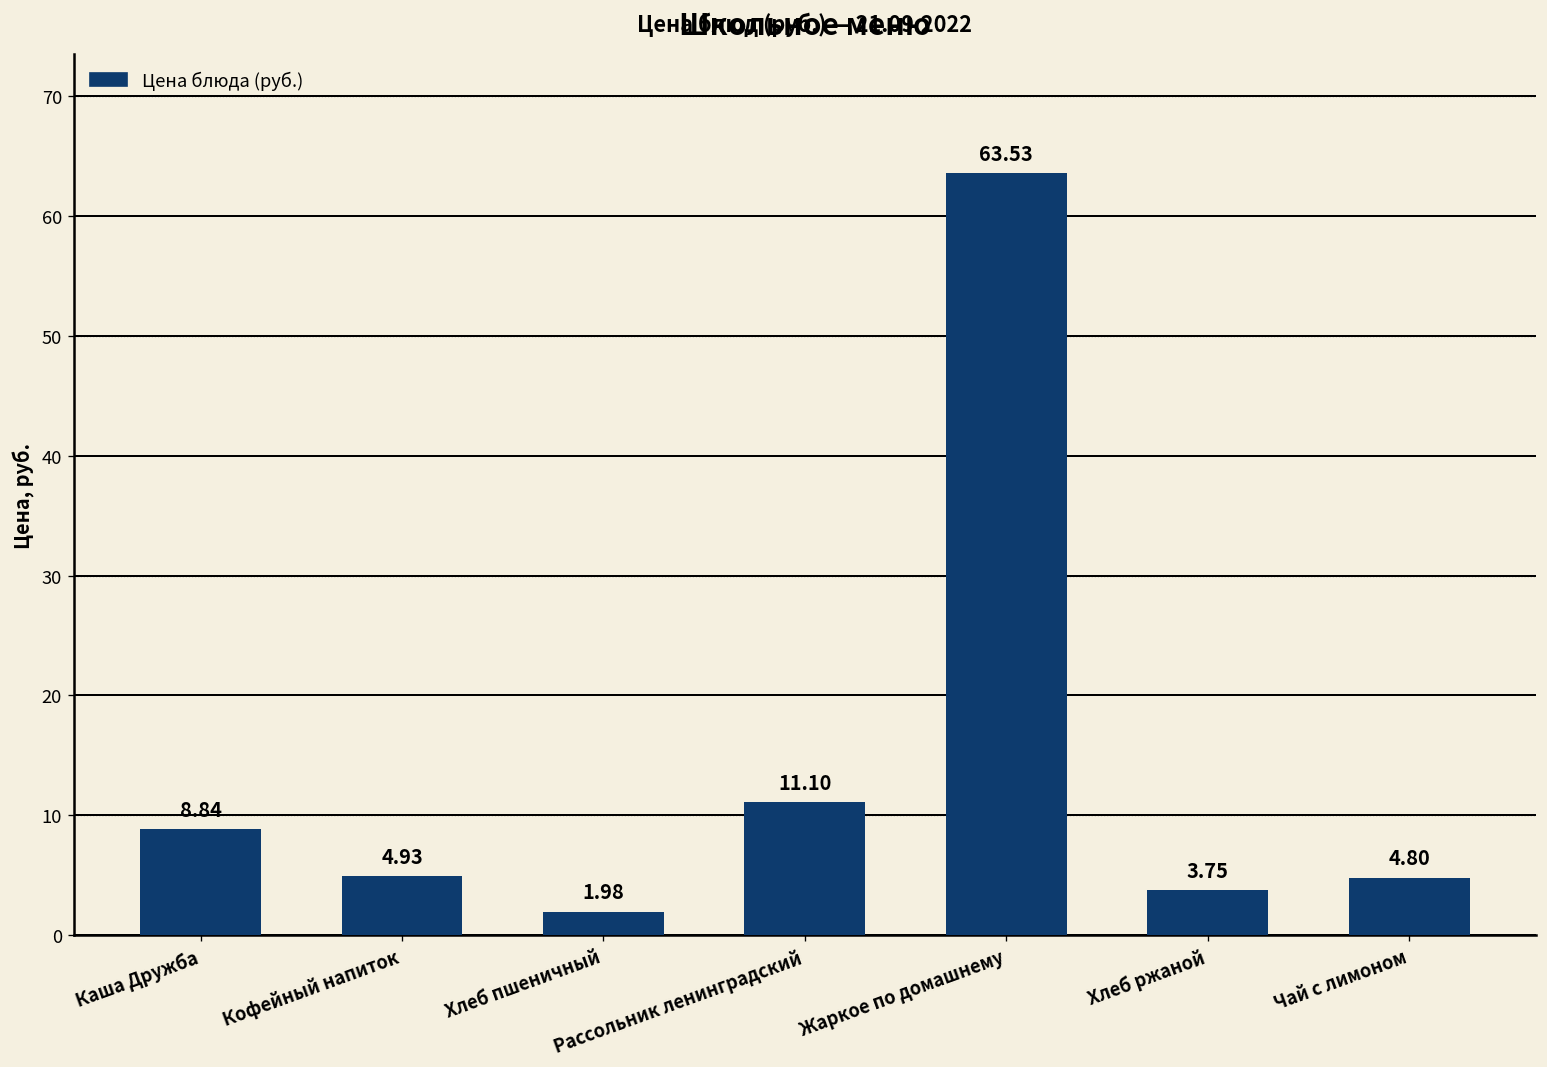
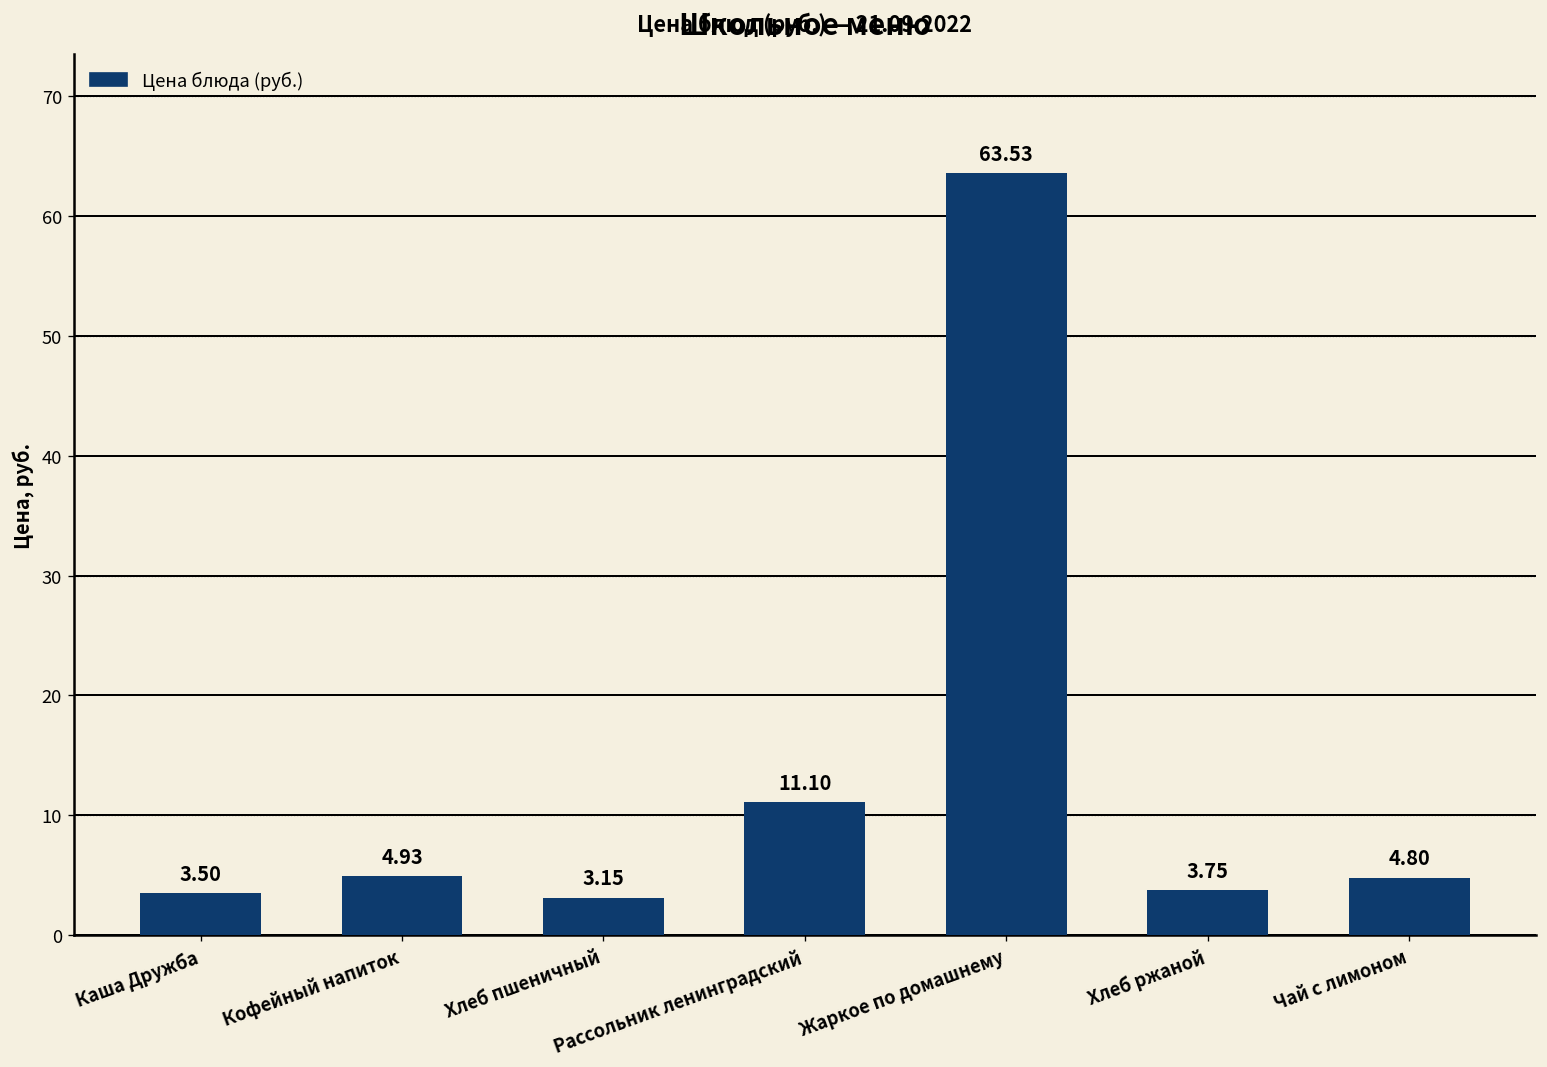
Каша Дружба: 8.84 -> 3.50
Хлеб пшеничный: 1.98 -> 3.15
